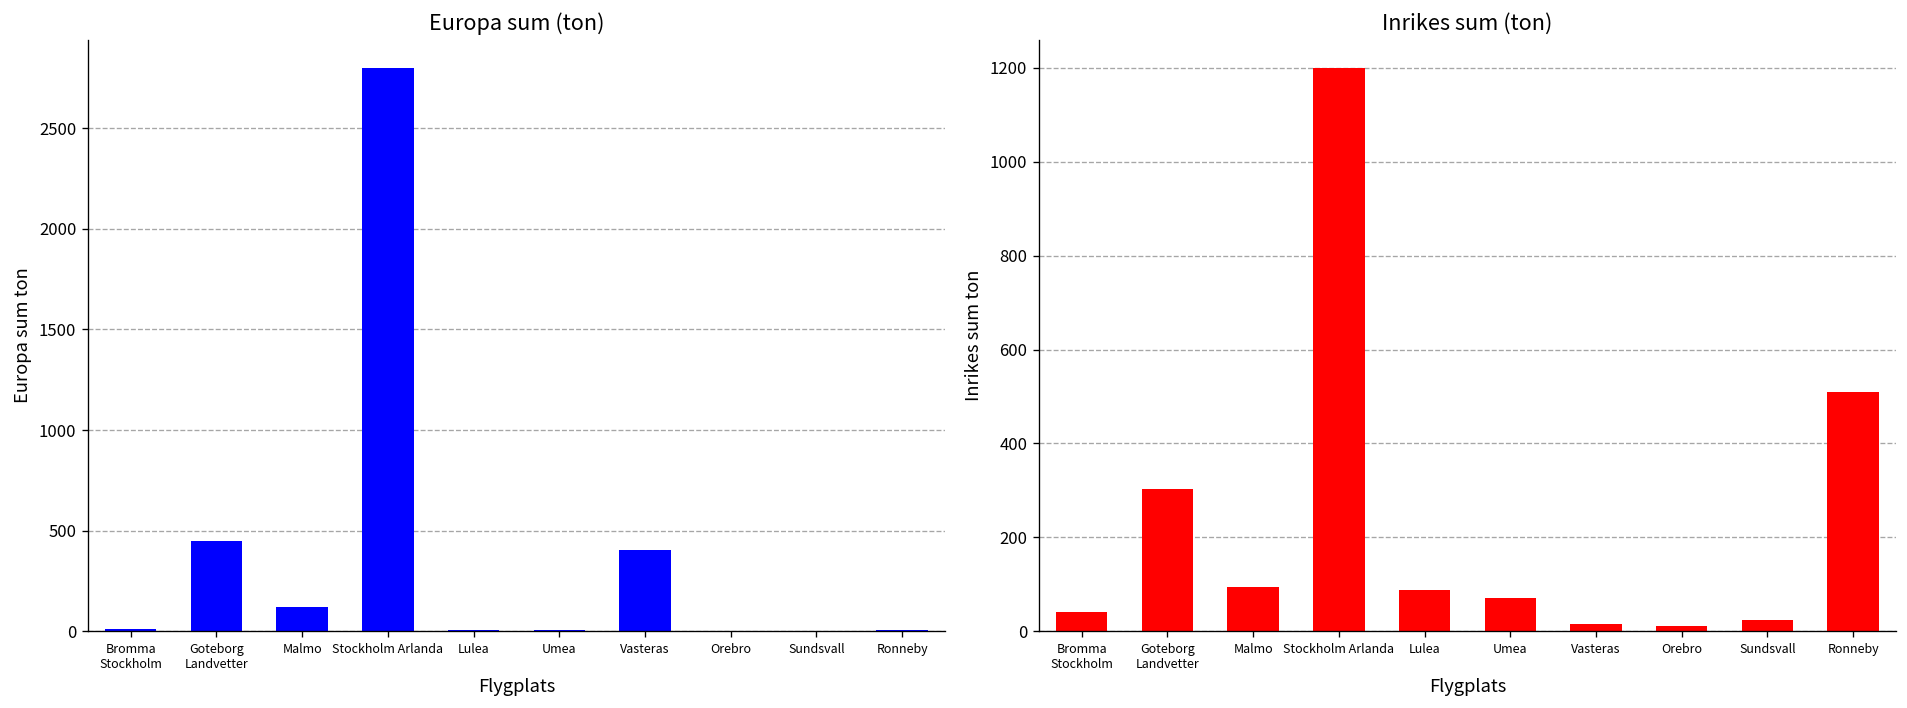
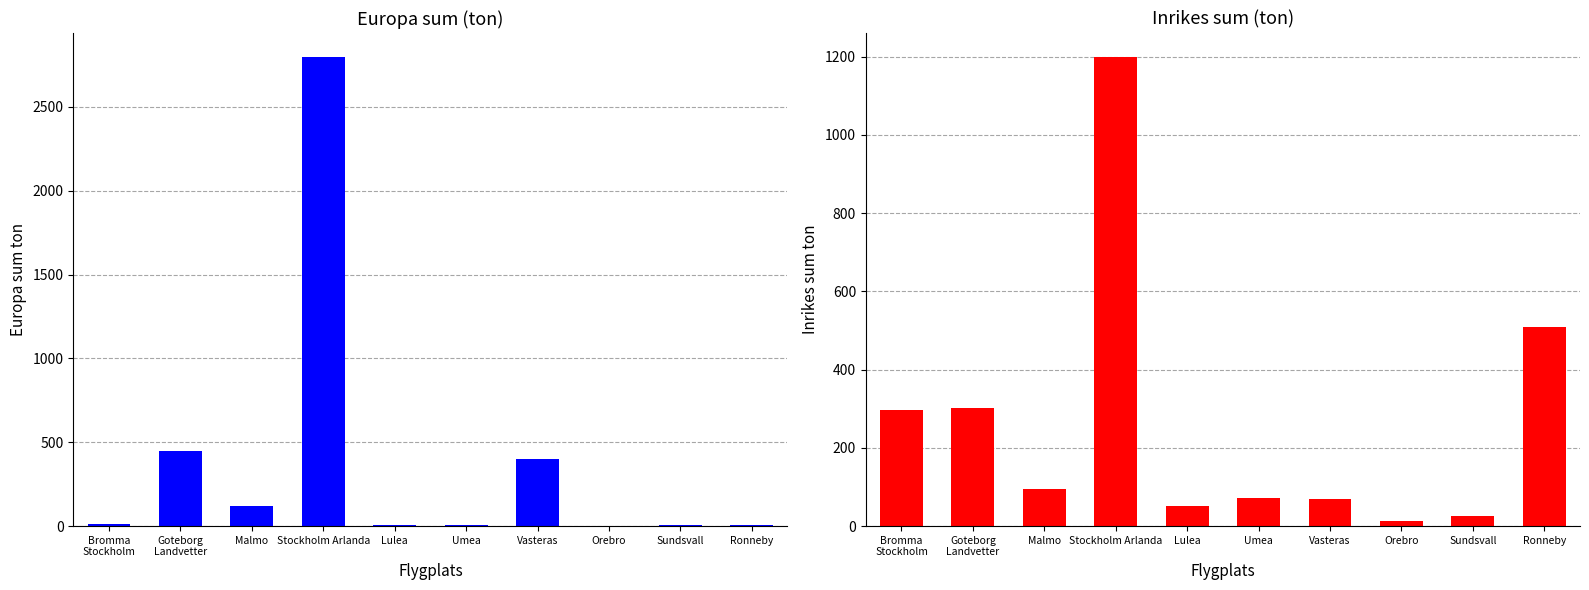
Inrikes sum (ton), Bromma Stockholm: 40 -> 300
Inrikes sum (ton), Lulea: 90 -> 50
Inrikes sum (ton), Vasteras: 20 -> 70
